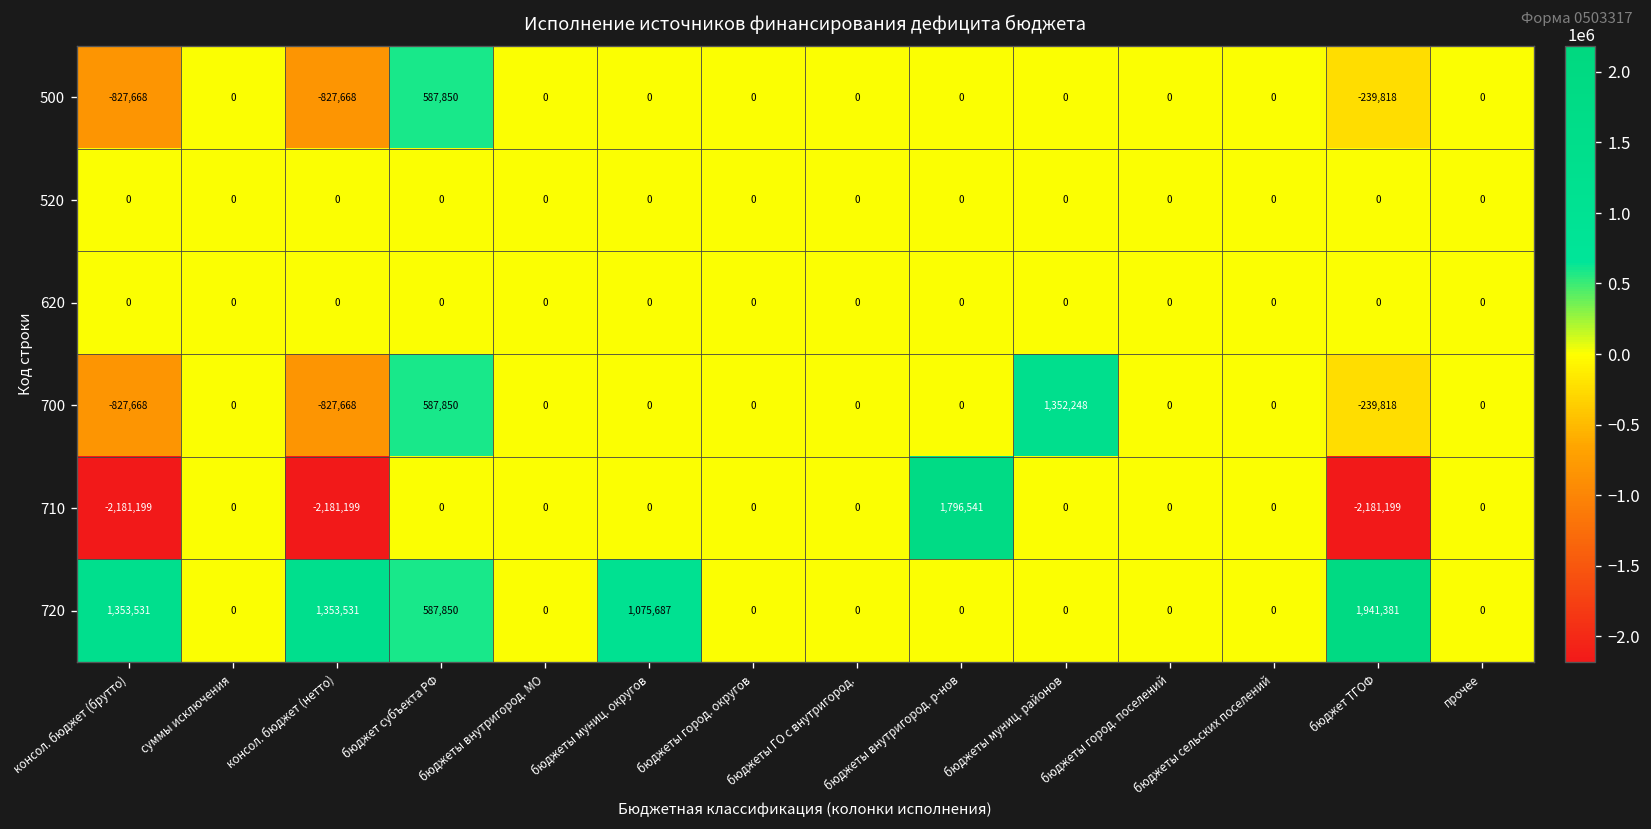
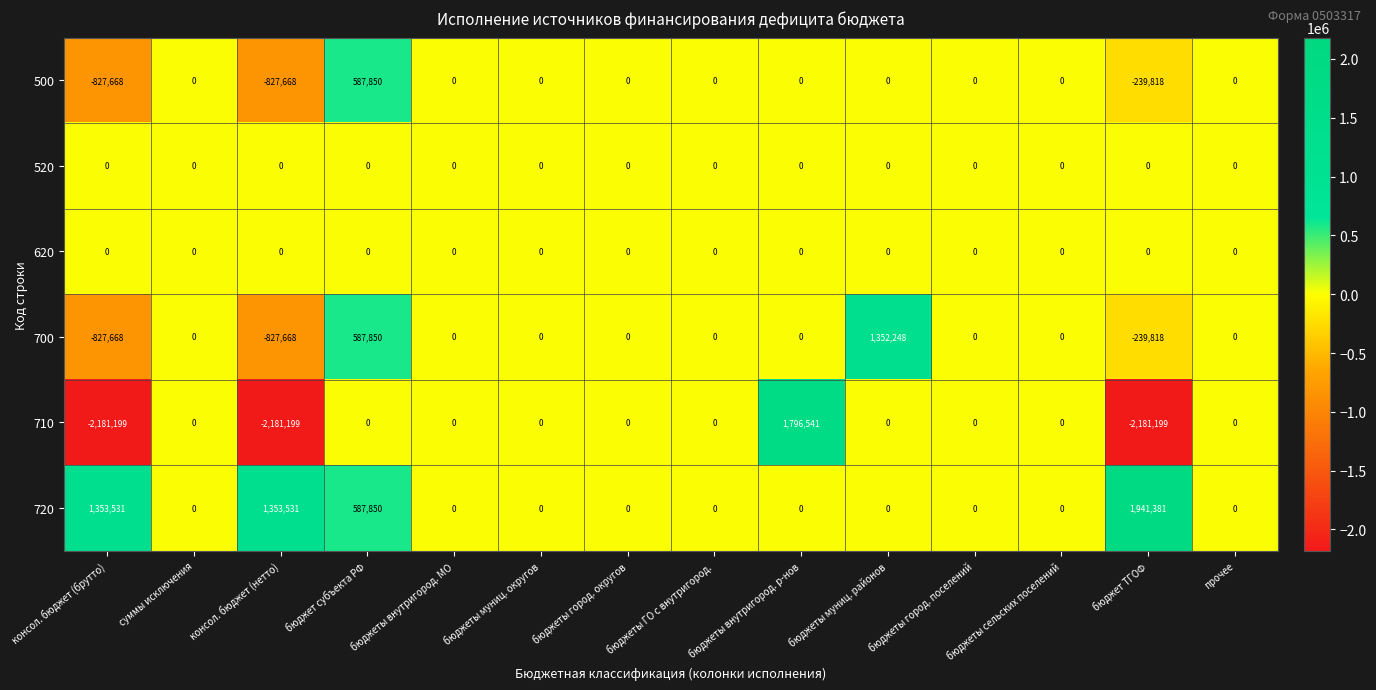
720, бюджеты муниц. округов: 1,075,687 -> 0
